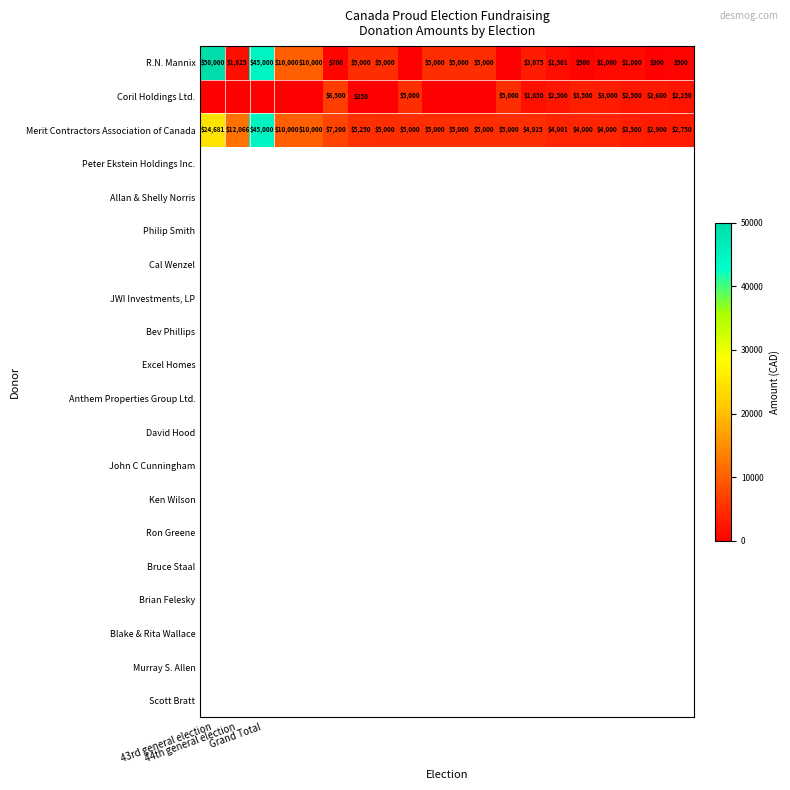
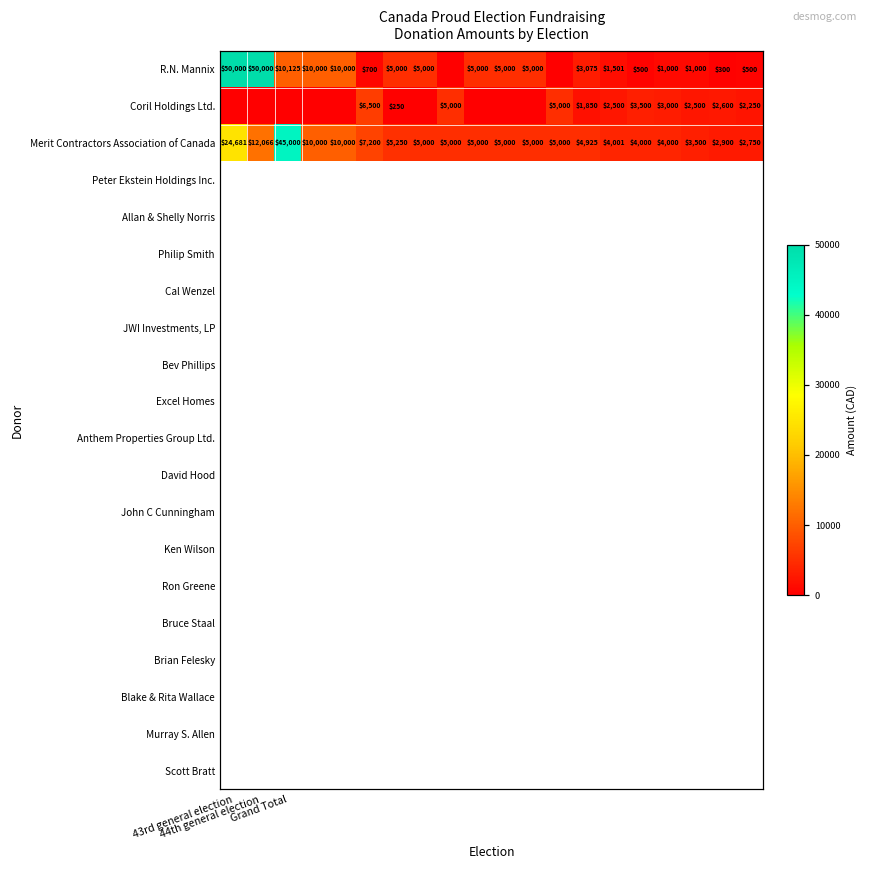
R.N. Mannix, 44th general election: $1,625 -> $50,000
R.N. Mannix, Grand Total: $45,000 -> $10,125
